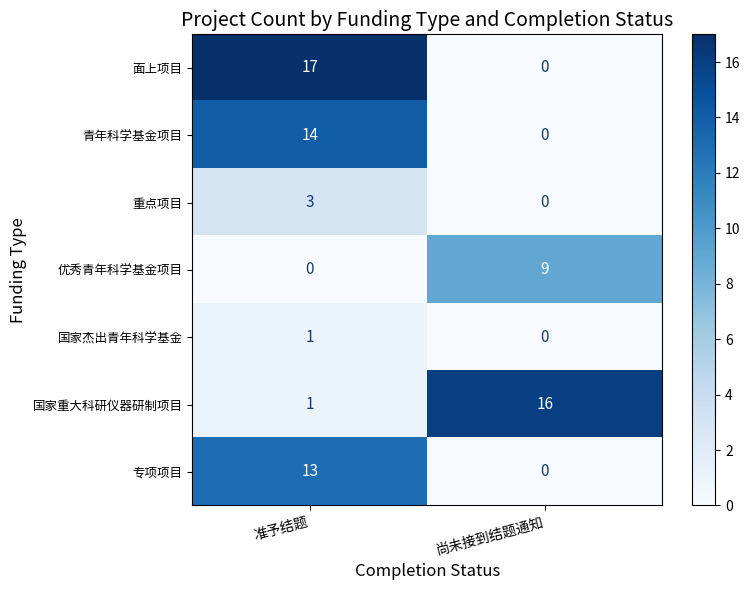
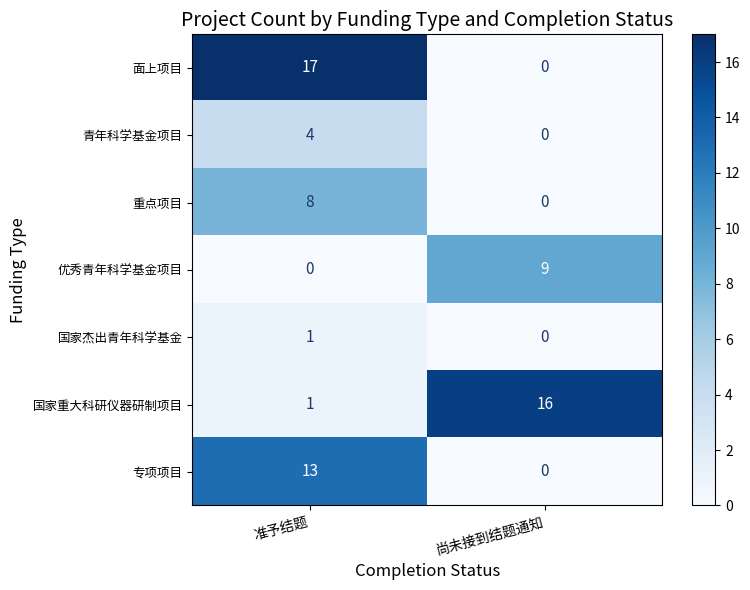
青年科学基金项目, 准予结题: 14 -> 4
重点项目, 准予结题: 3 -> 8
